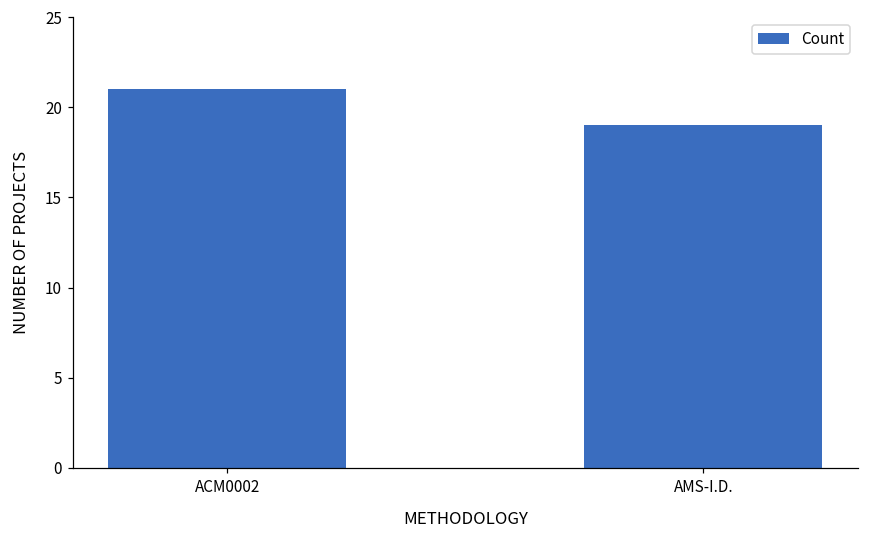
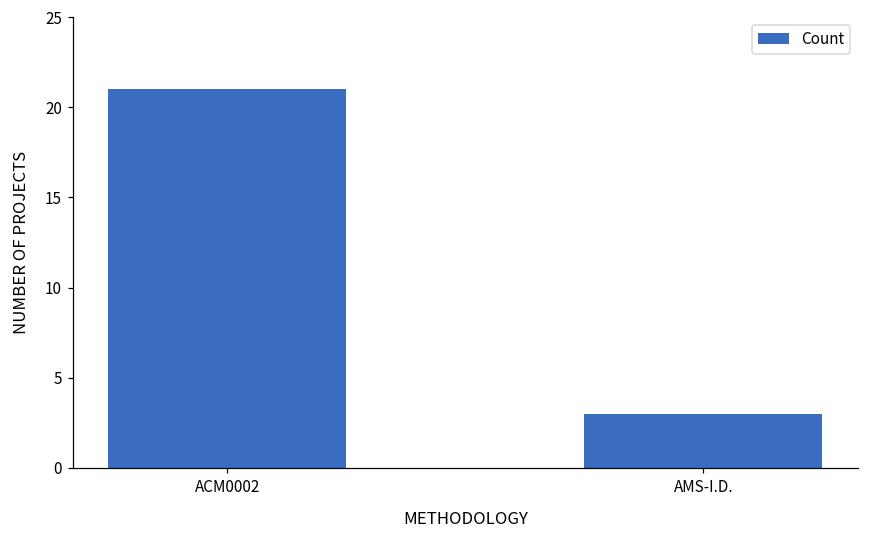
AMS-I.D.: 19 -> 3
